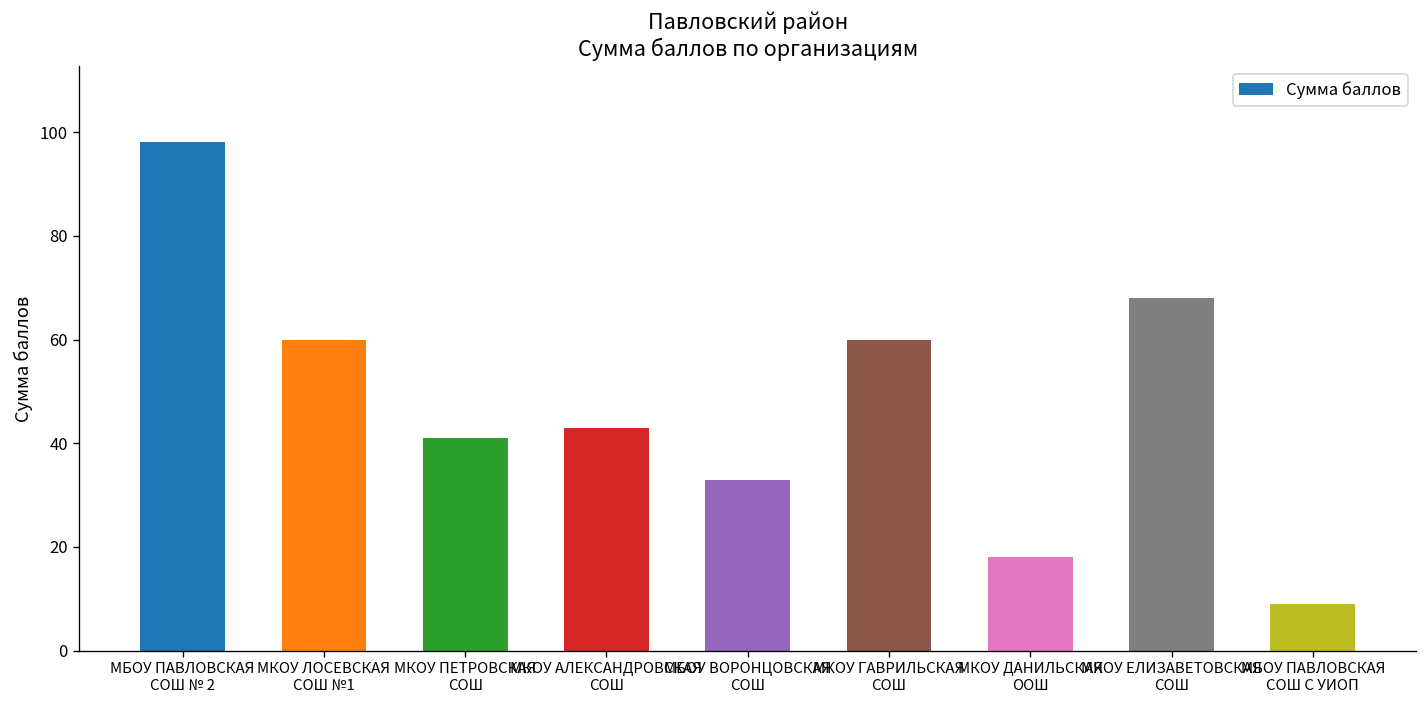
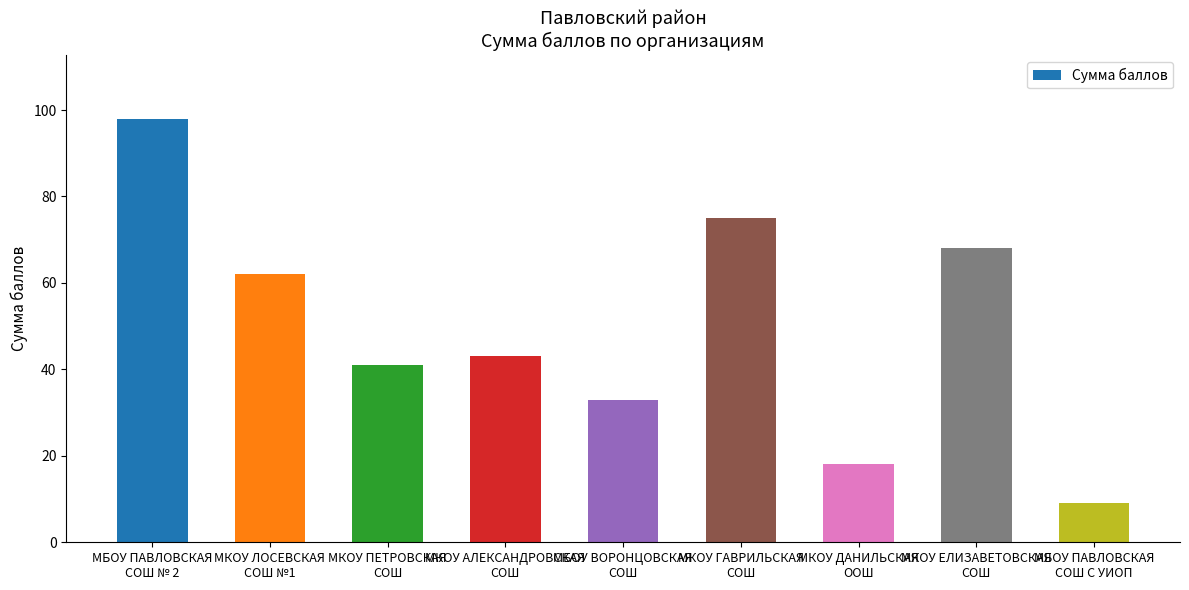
МКОУ ЛОСЕВСКАЯ СОШ №1: 60 -> 62
МКОУ ГАВРИЛЬСКАЯ СОШ: 60 -> 75
